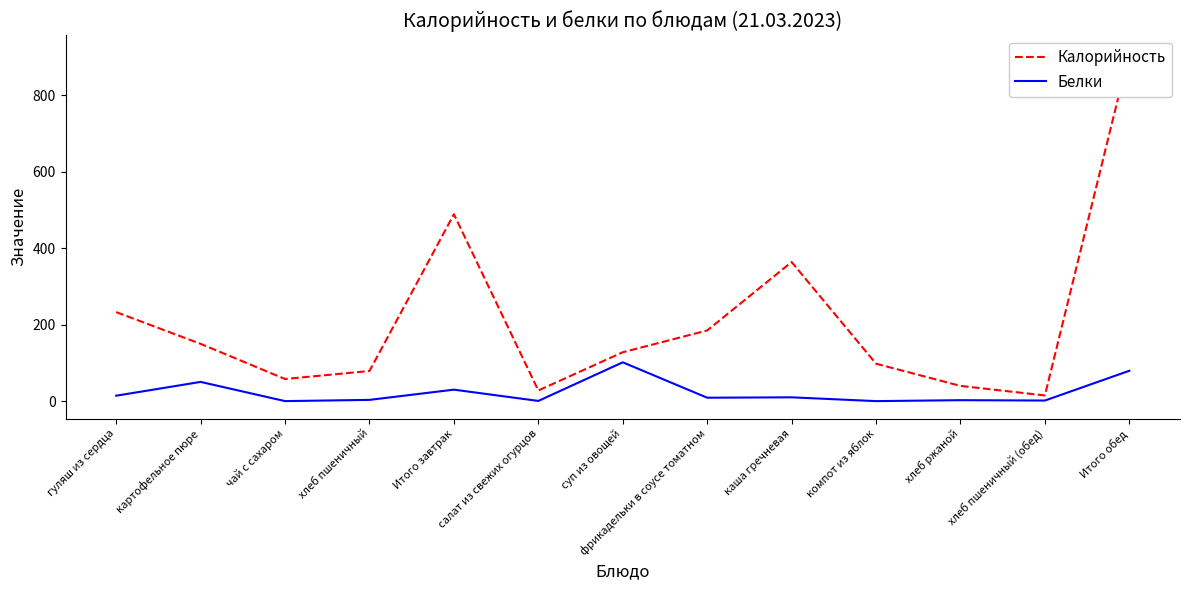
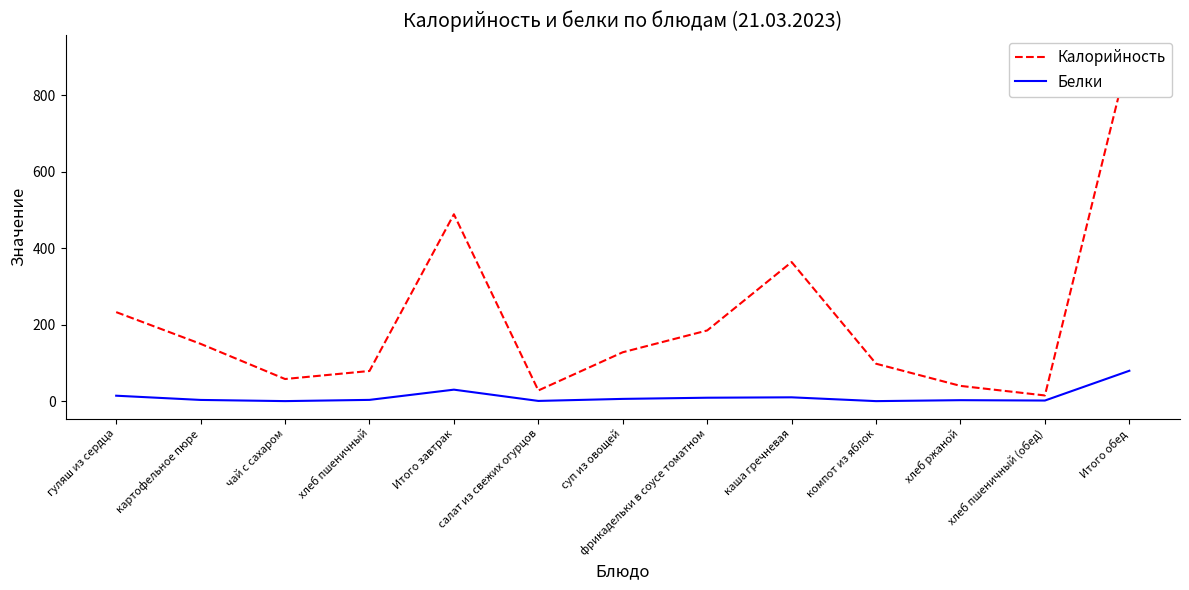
Белки, картофельное пюре: 50 -> 0
Белки, суп из овощей: 100 -> 10
